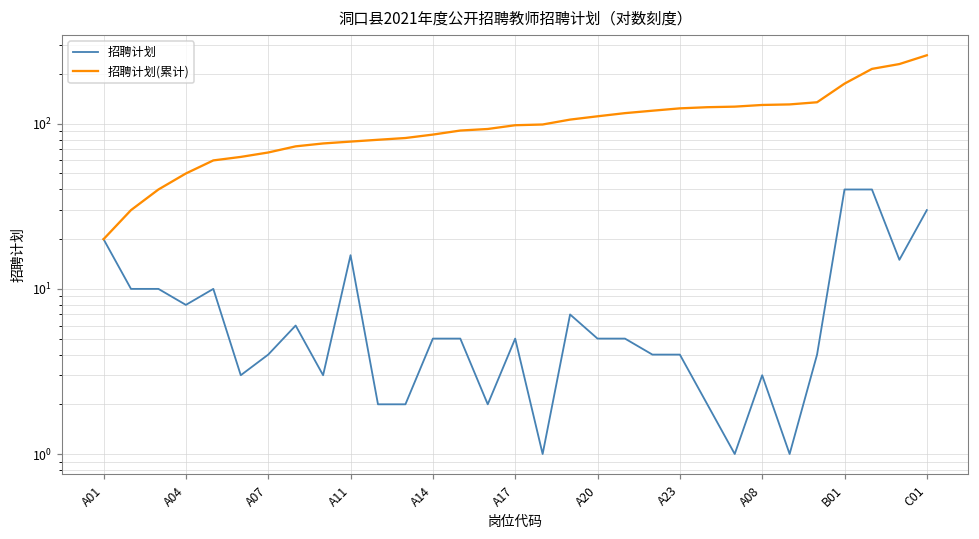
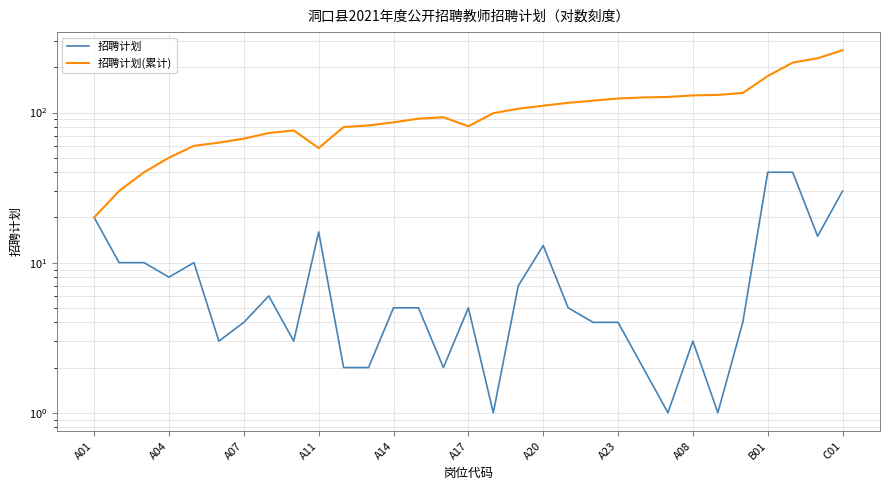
招聘计划(累计), A11: 80 -> 58
招聘计划(累计), A17: 100 -> 80
招聘计划, A20: 5 -> 13
